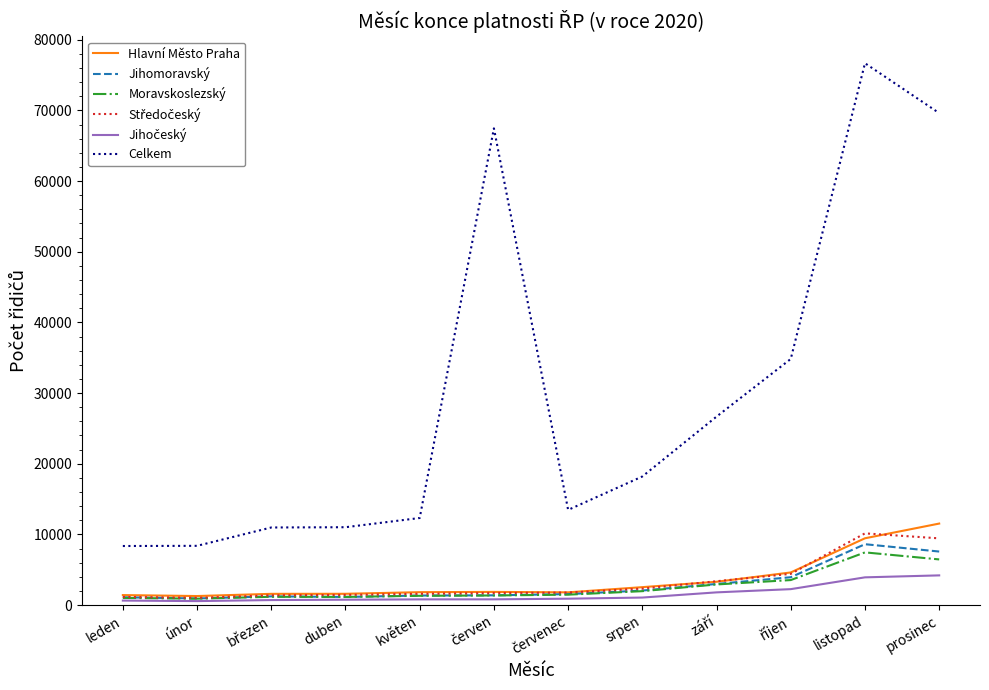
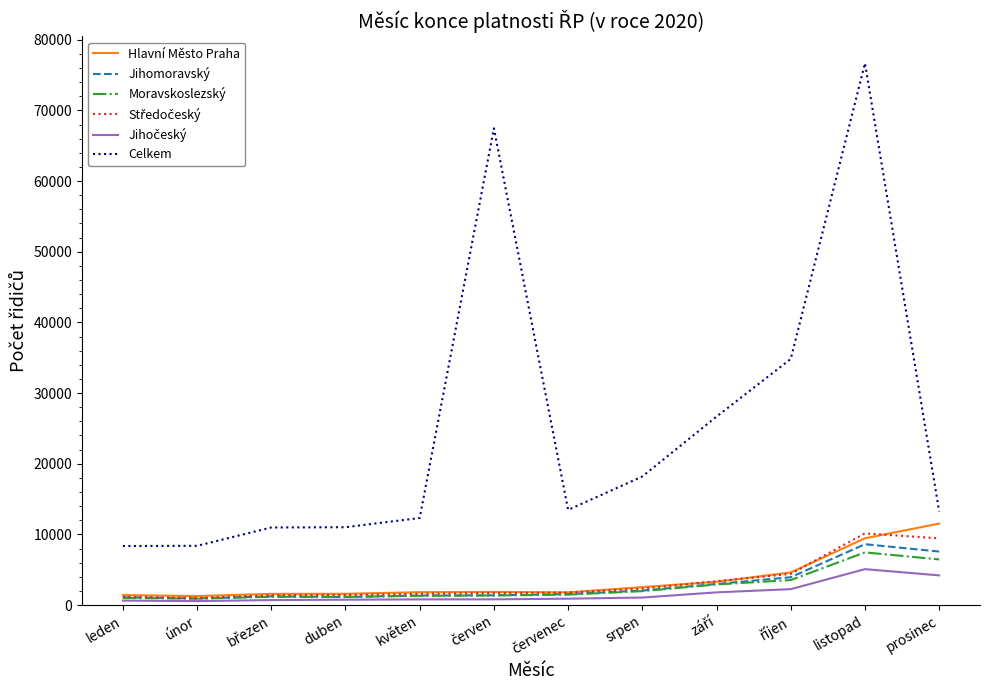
Jihočeský, listopad: 4000 -> 5000
Celkem, prosinec: 70000 -> 13000
